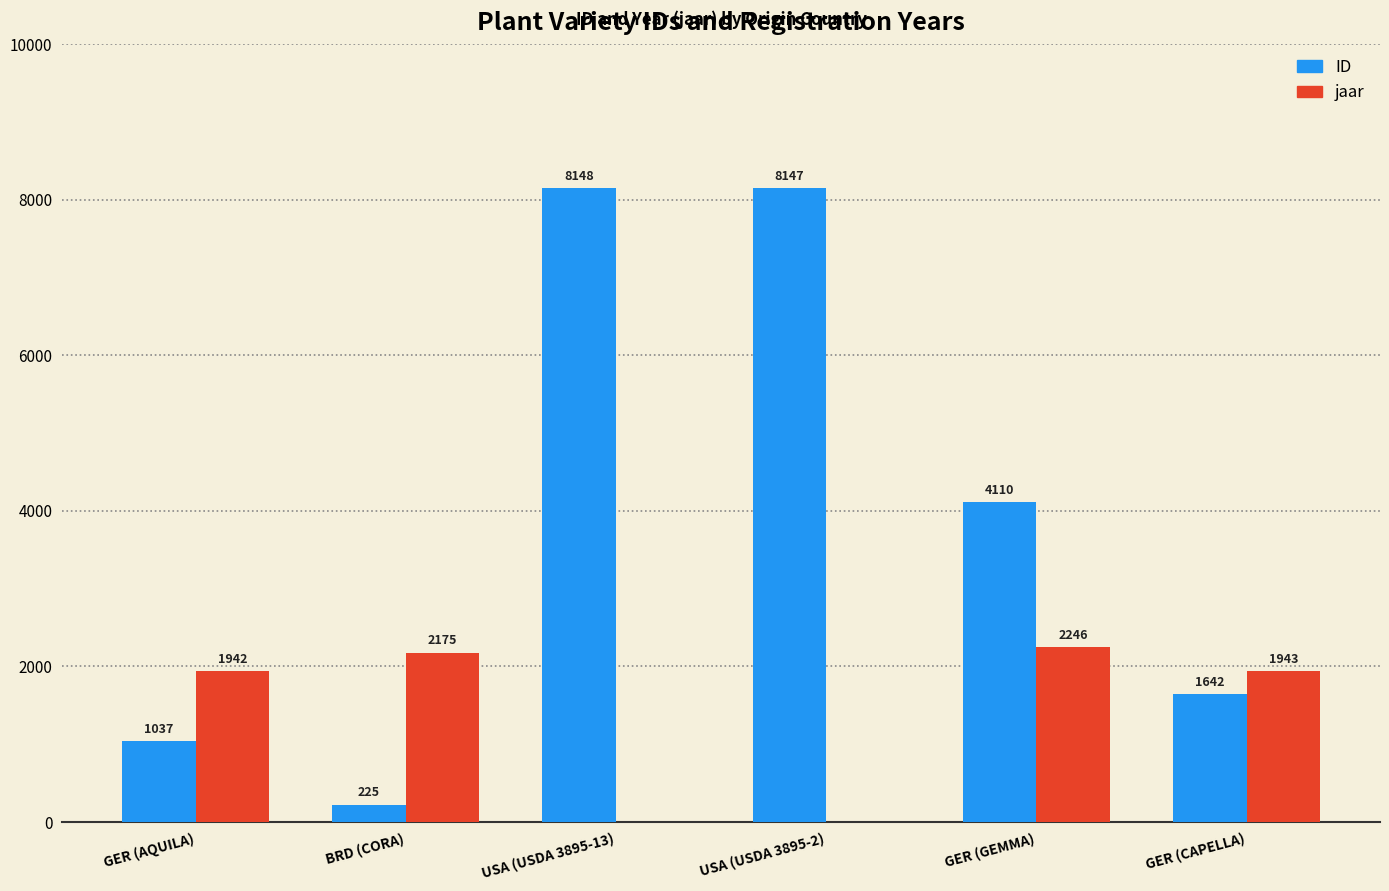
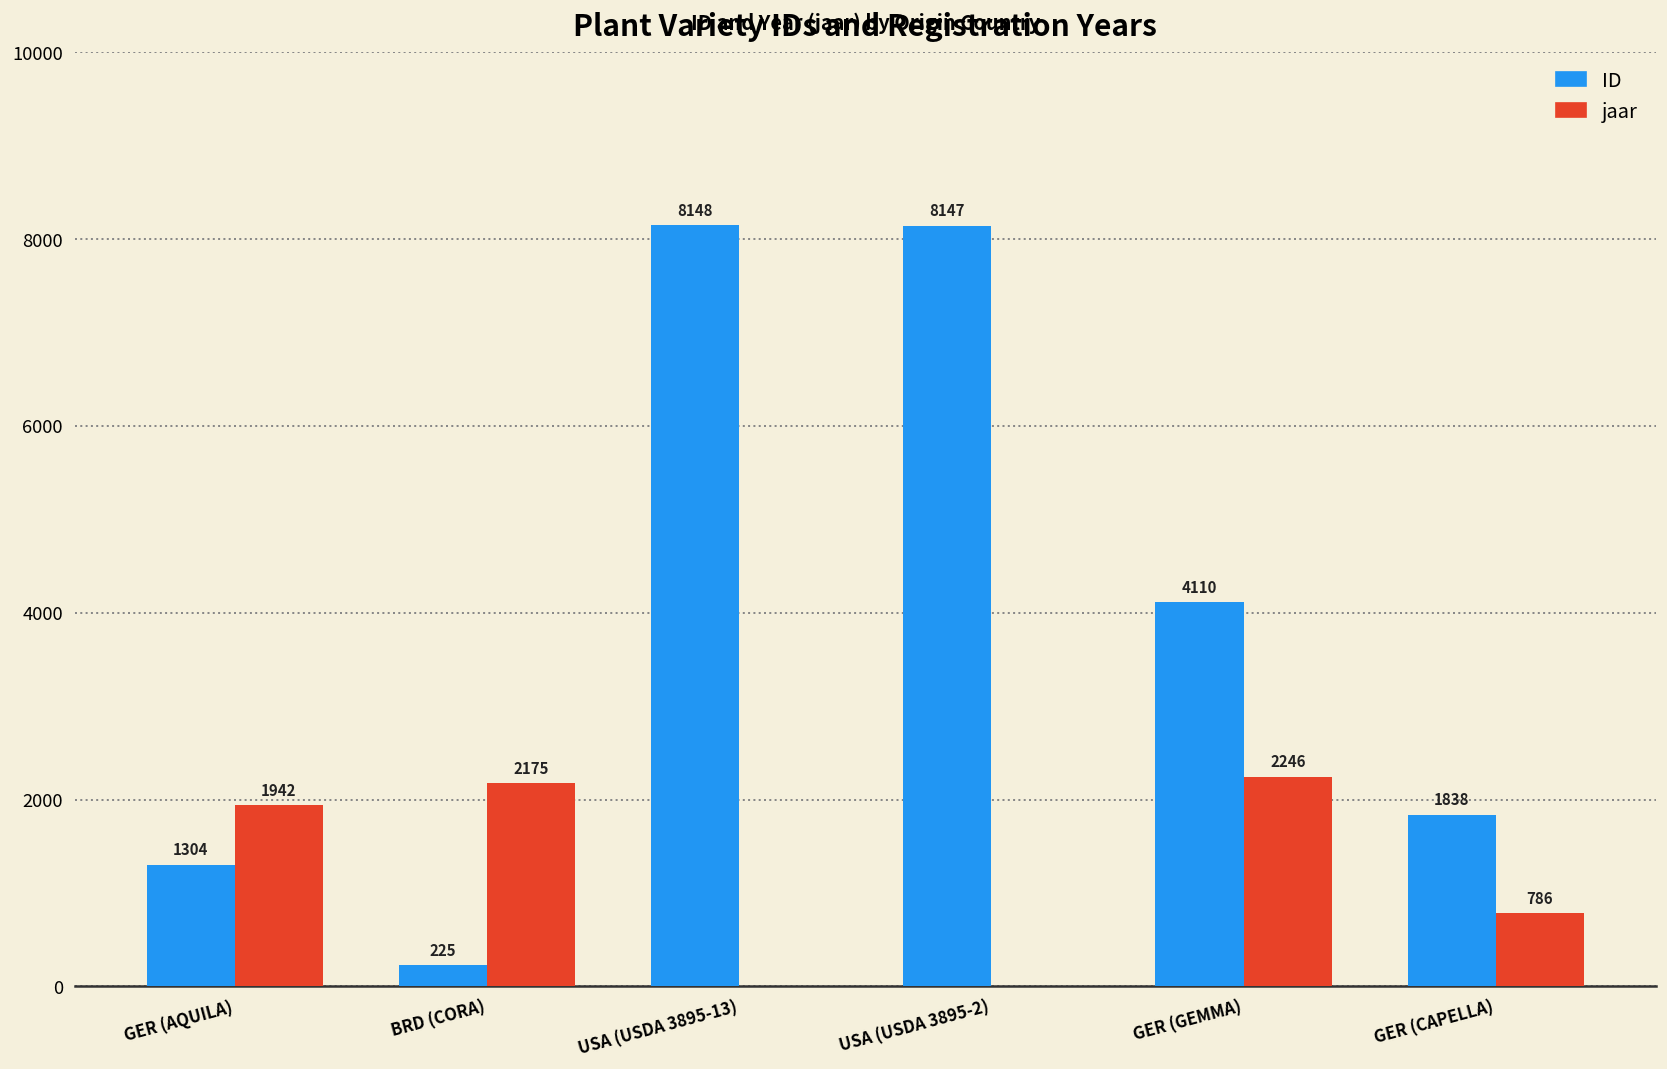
ID, GER (AQUILA): 1037 -> 1304
ID, GER (CAPELLA): 1642 -> 1838
jaar, GER (CAPELLA): 1943 -> 786
